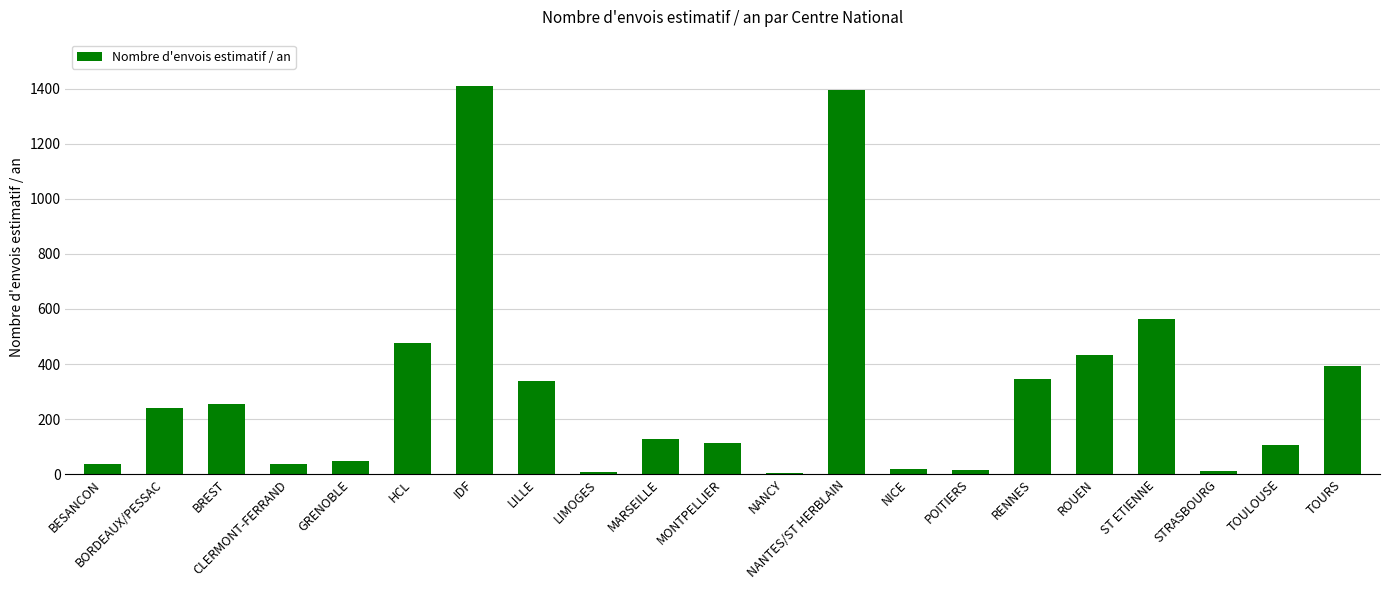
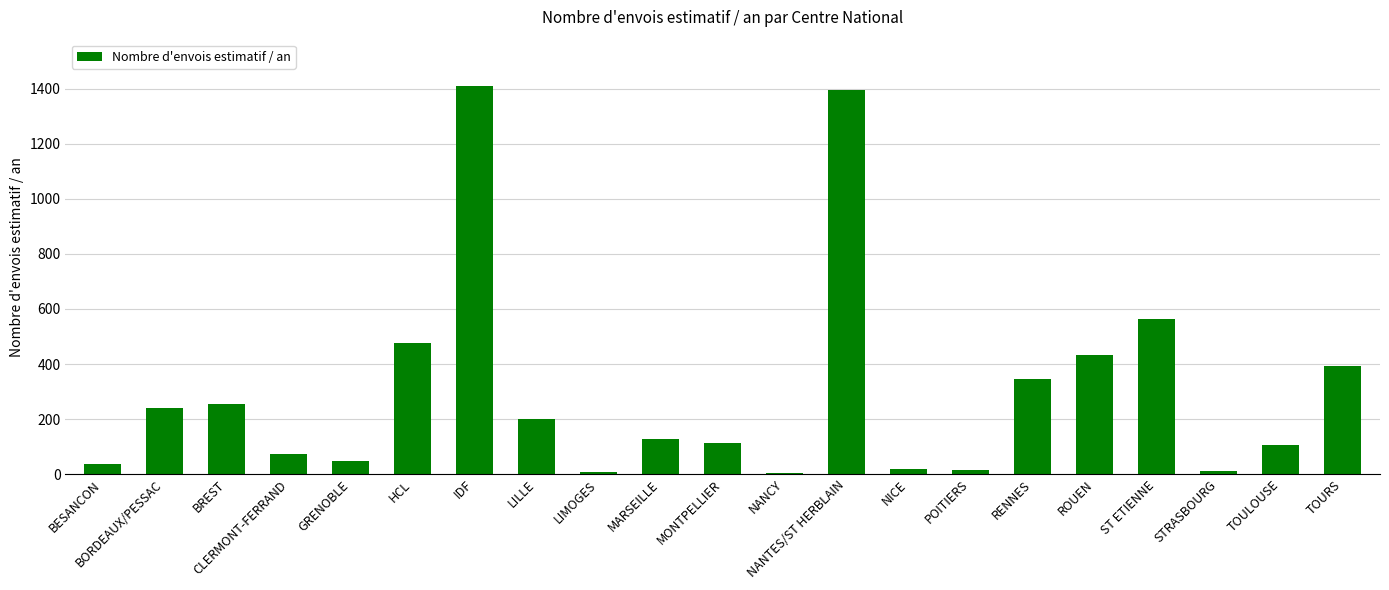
CLERMONT-FERRAND: 40 -> 70
LILLE: 340 -> 200
